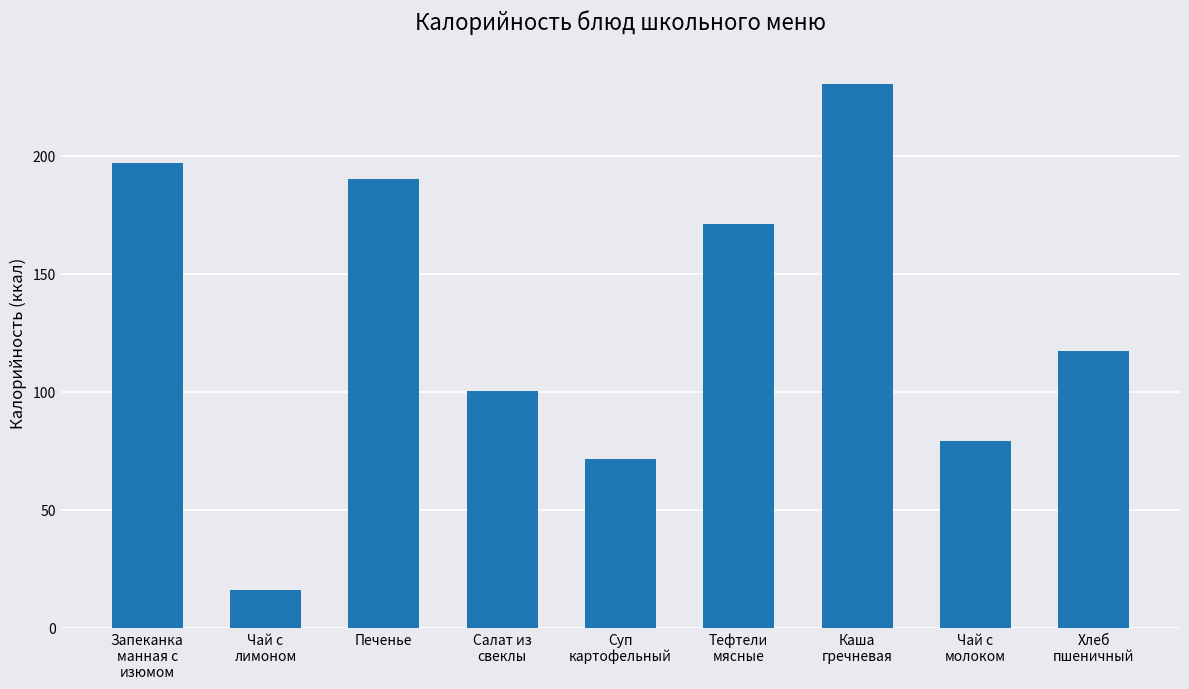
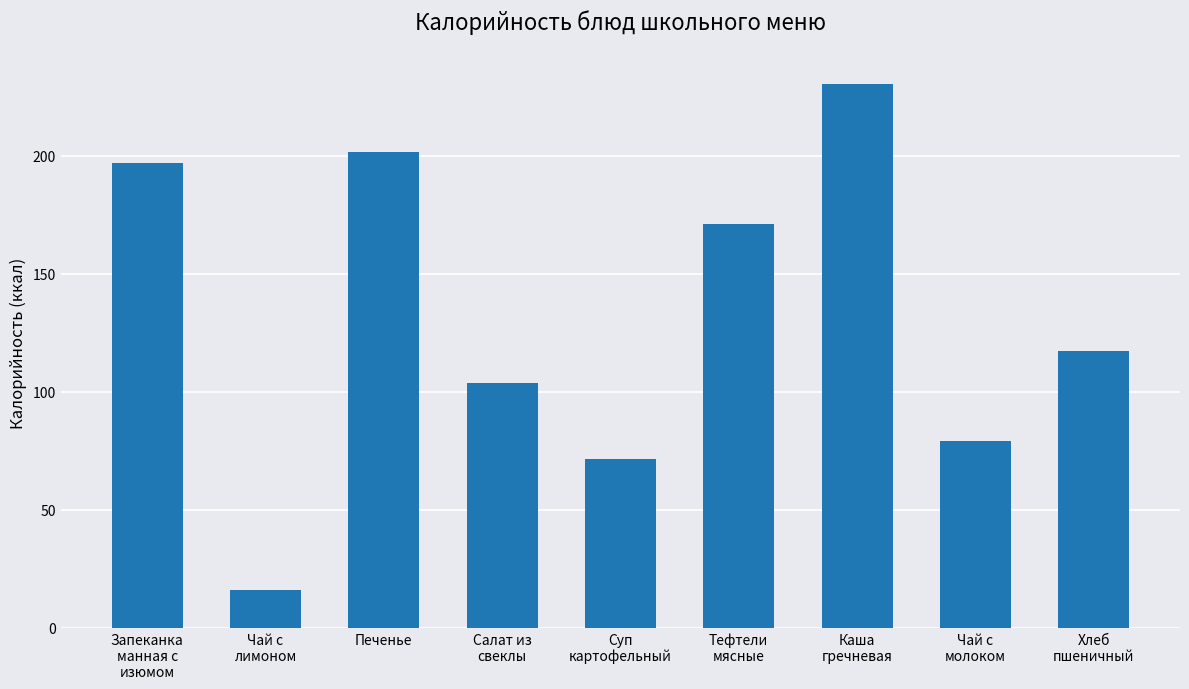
Печенье: 190 -> 201
Салат из свеклы: 101 -> 104
